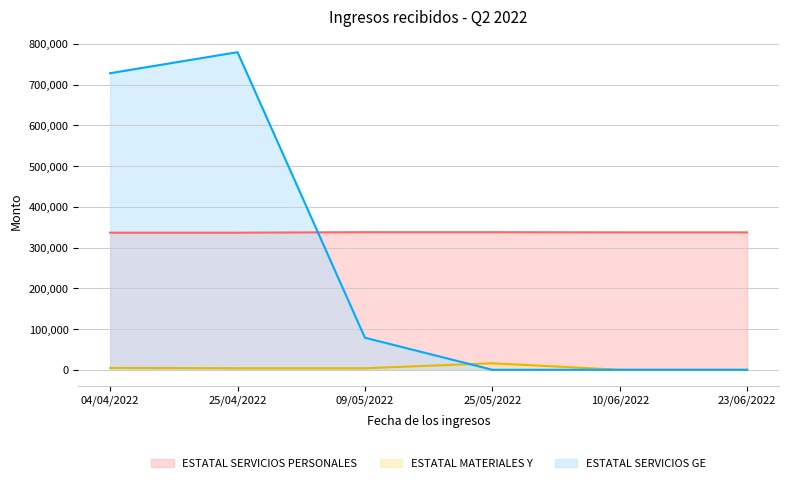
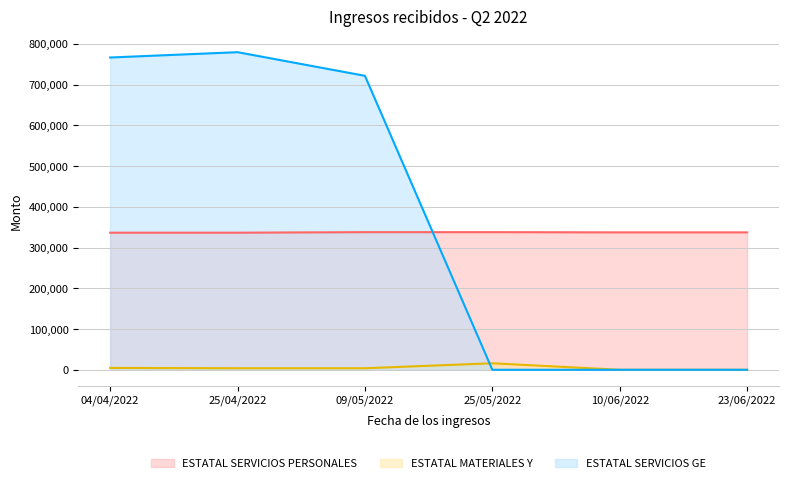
ESTATAL SERVICIOS GE, 04/04/2022: 730,000 -> 770,000
ESTATAL SERVICIOS GE, 09/05/2022: 80,000 -> 720,000
